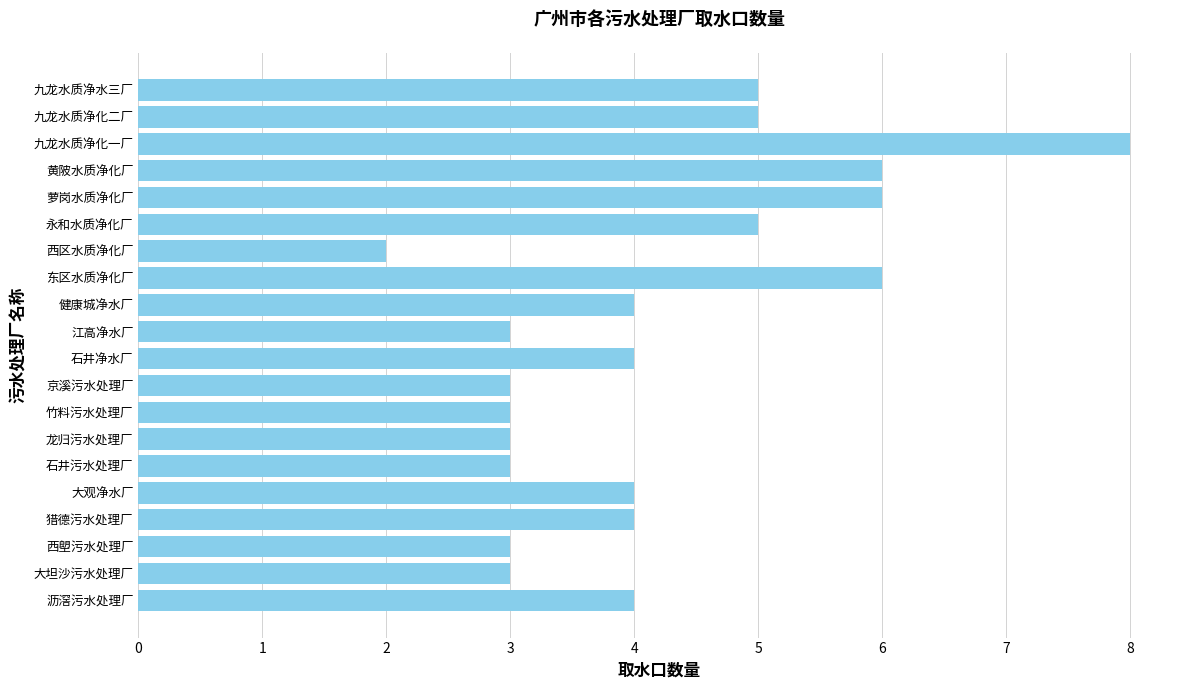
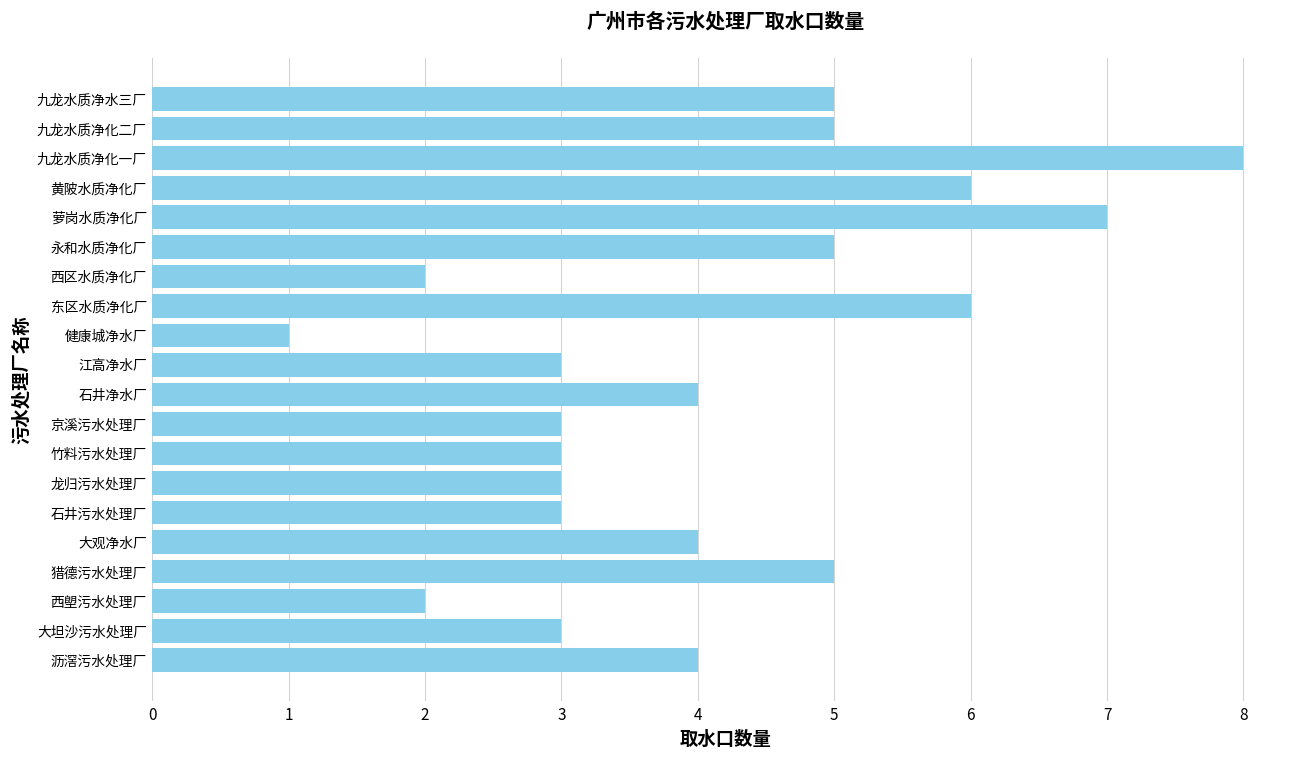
萝岗水质净化厂: 6 -> 7
健康城净水厂: 4 -> 1
猎德污水处理厂: 4 -> 5
西塱污水处理厂: 3 -> 2
